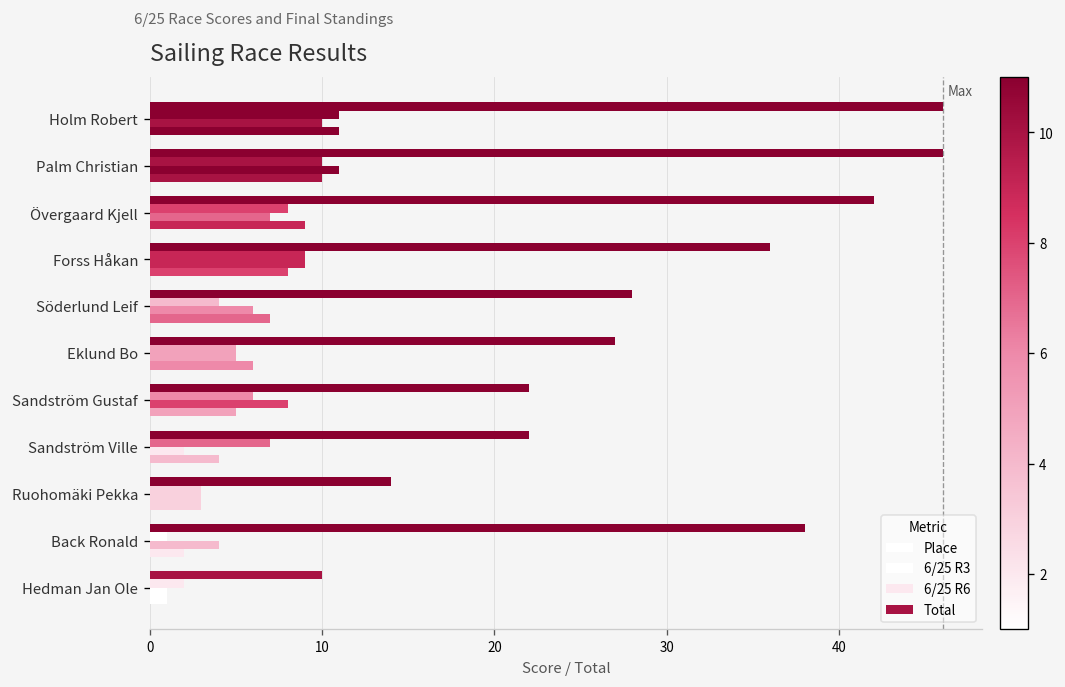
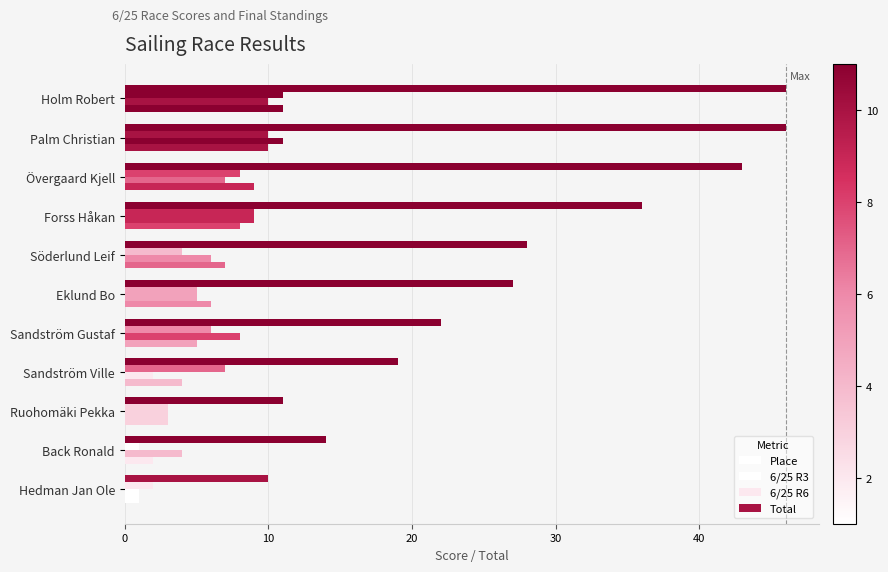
Total, Övergaard Kjell: 42 -> 43
Total, Sandström Ville: 22 -> 19
Total, Ruohomäki Pekka: 14 -> 11
Total, Back Ronald: 38 -> 14
